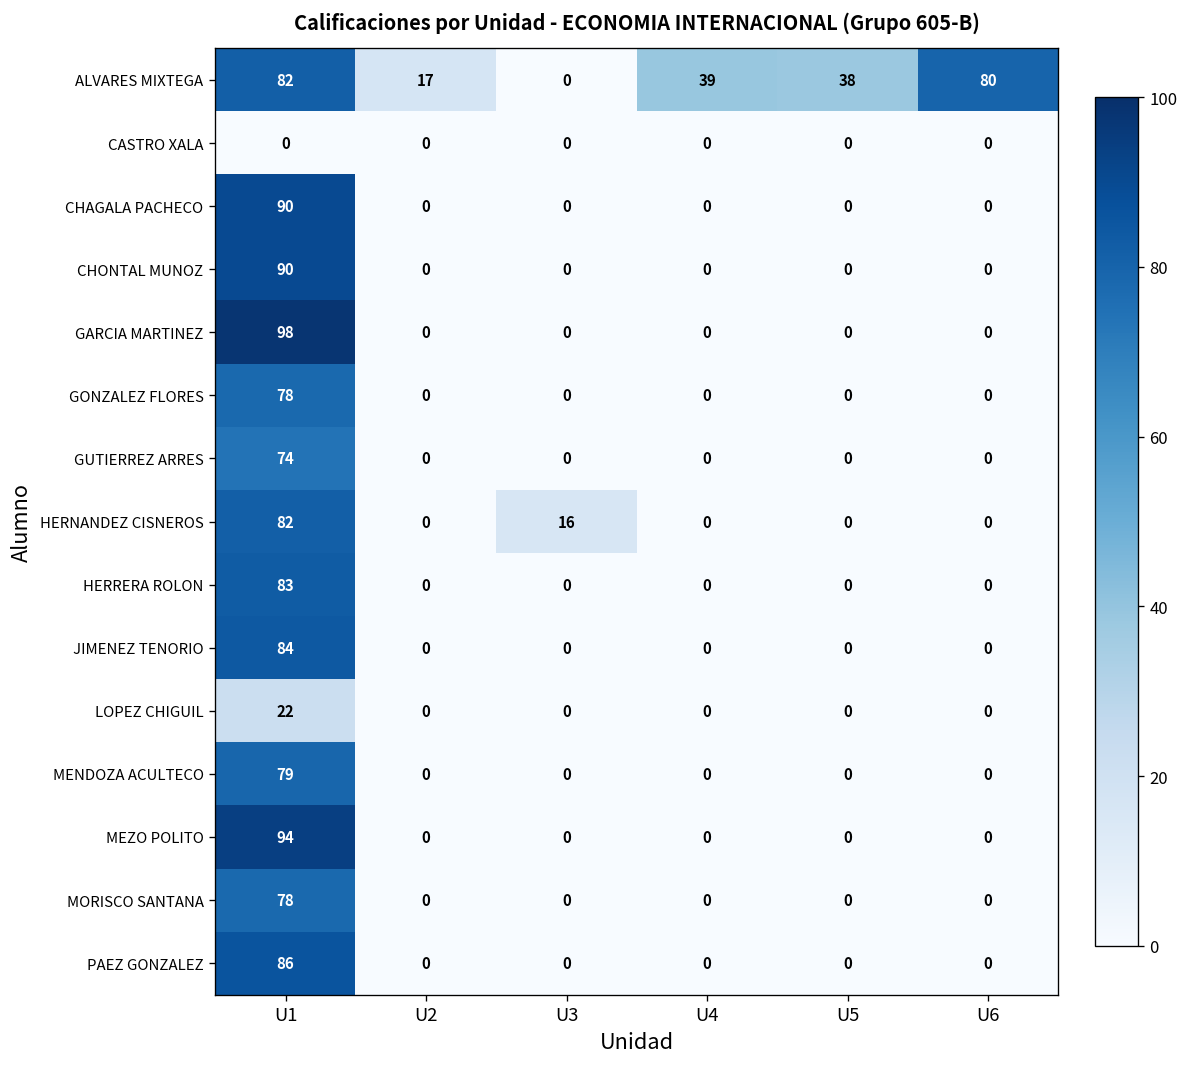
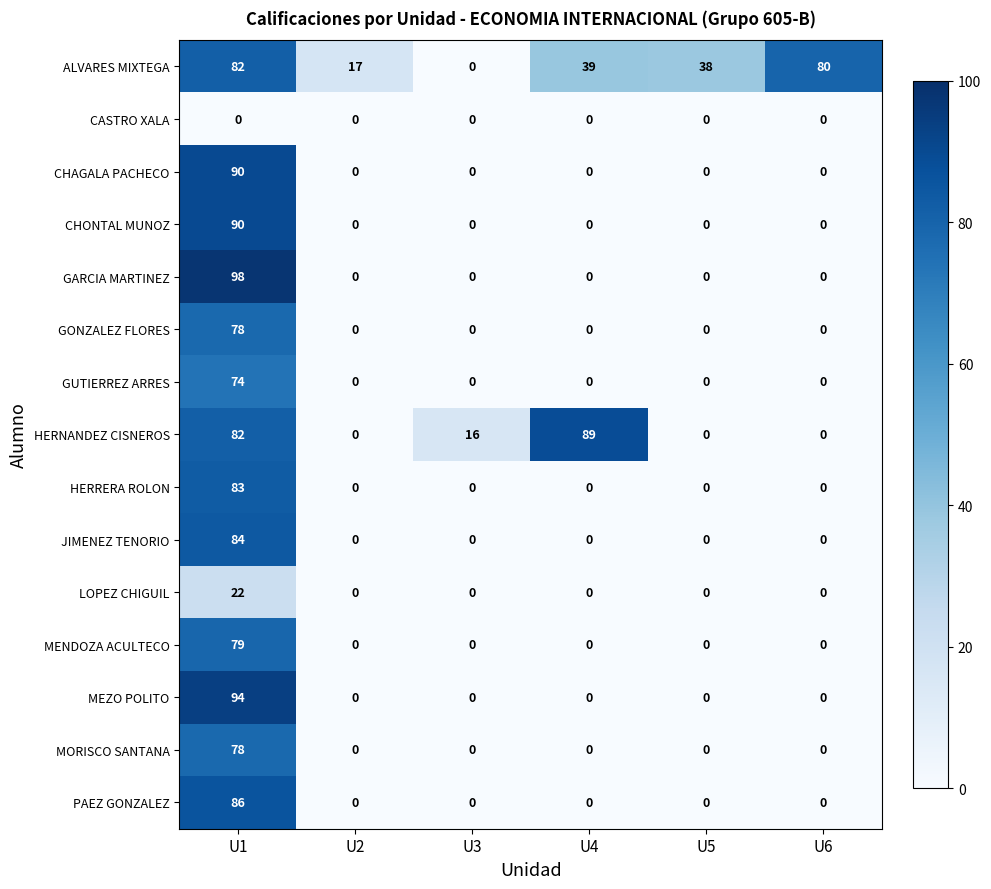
HERNANDEZ CISNEROS, U4: 0 -> 89
